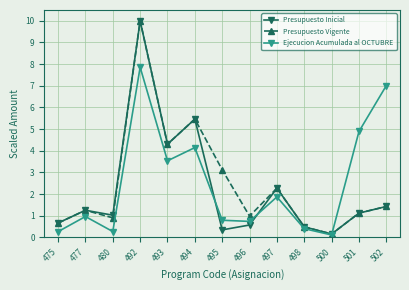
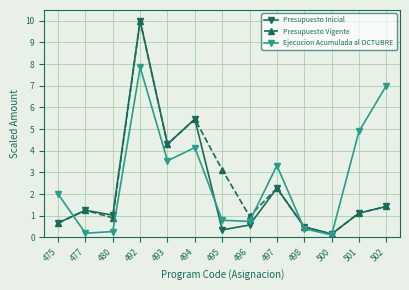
Ejecucion Acumulada al OCTUBRE, 475: 0.3 -> 2.0
Ejecucion Acumulada al OCTUBRE, 477: 1.0 -> 0.2
Ejecucion Acumulada al OCTUBRE, 497: 1.9 -> 3.3
